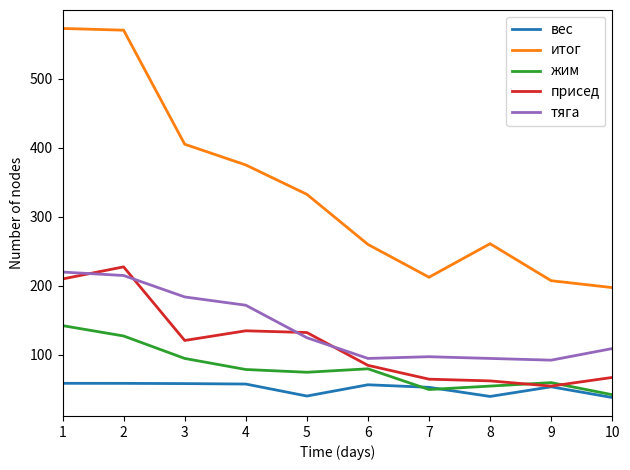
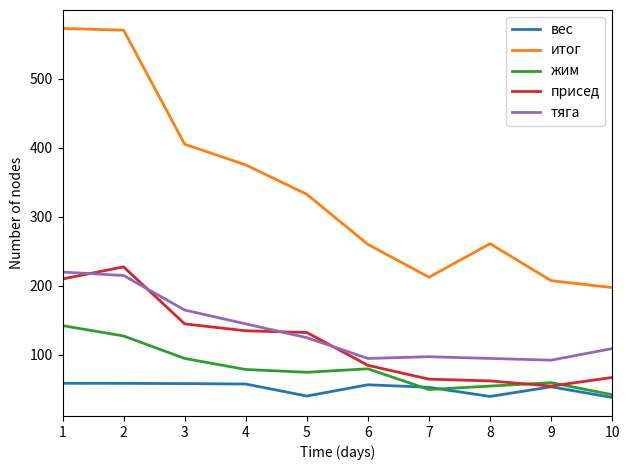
присед, 3: 120 -> 150
тяга, 3: 180 -> 170
тяга, 4: 170 -> 150
